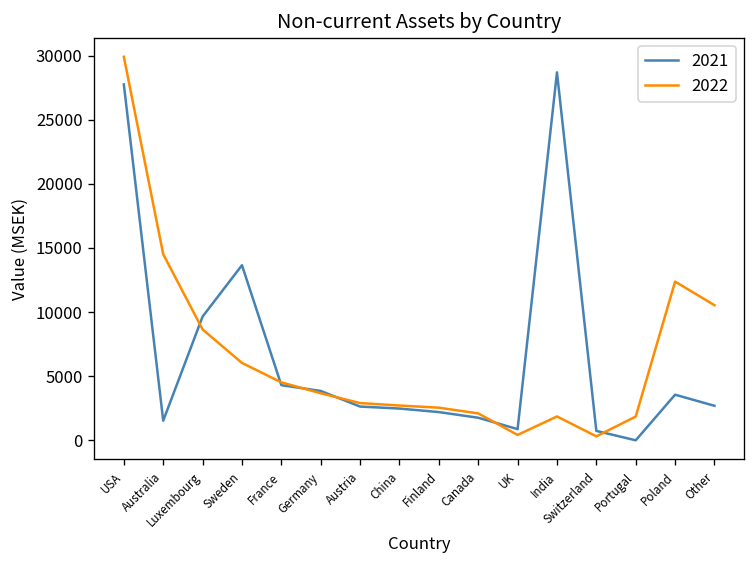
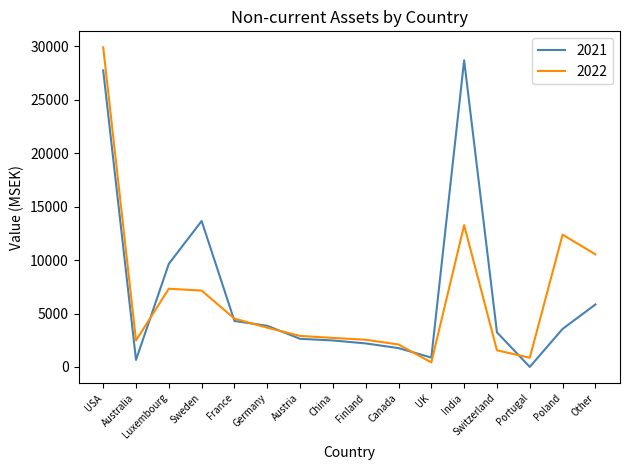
2021, Australia: 1500 -> 700
2022, Australia: 14500 -> 2500
2022, Luxembourg: 8600 -> 7300
2022, Sweden: 6000 -> 7100
2022, India: 1900 -> 13300
2021, Switzerland: 700 -> 3200
2022, Switzerland: 300 -> 1600
2022, Portugal: 1900 -> 900
2021, Other: 2700 -> 5800
